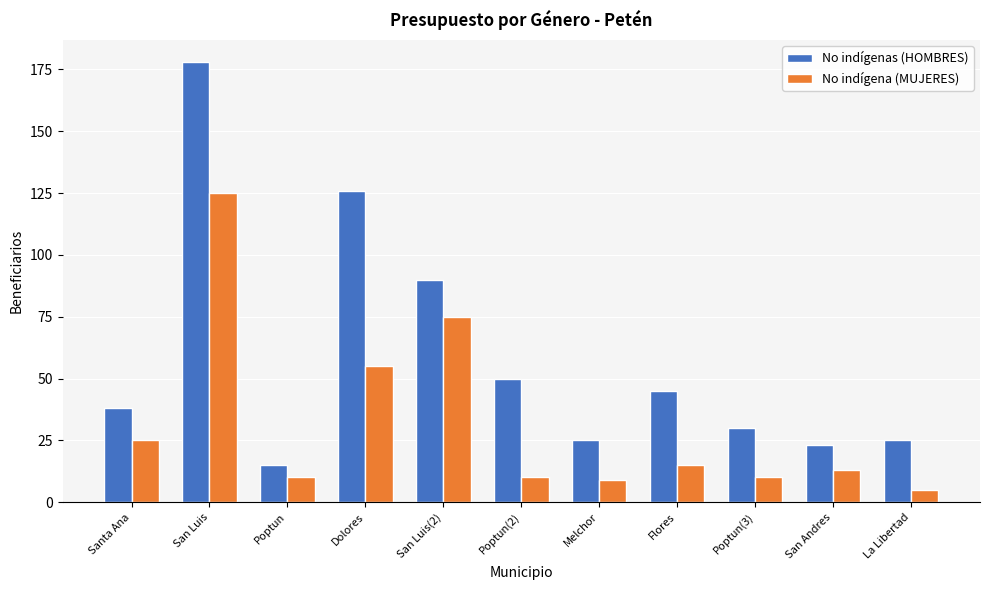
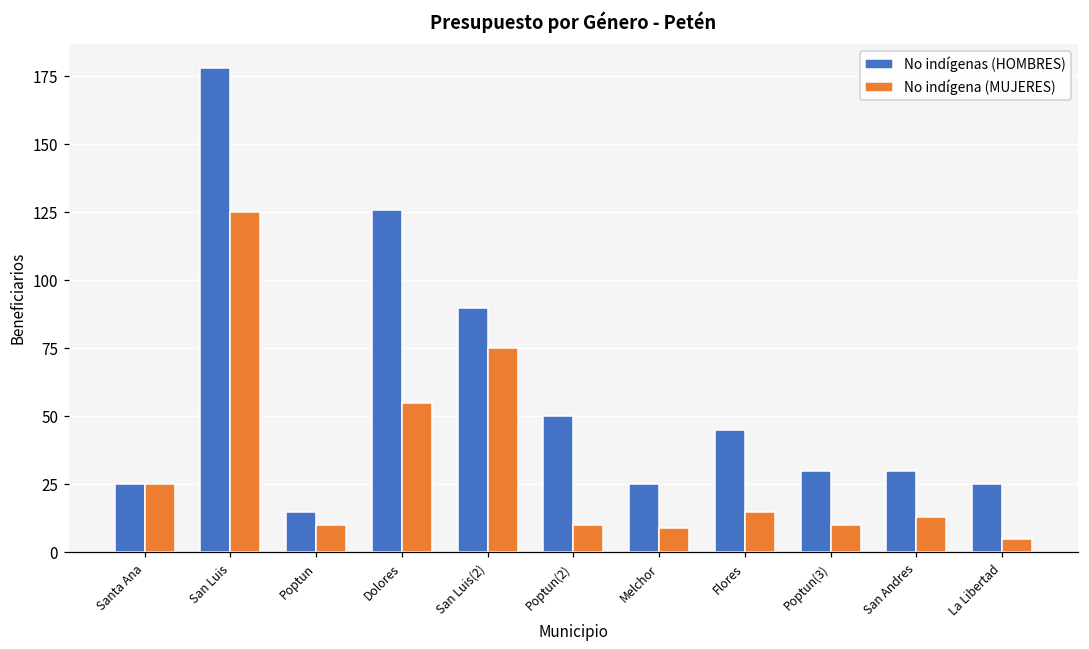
No indígenas (HOMBRES), Santa Ana: 38 -> 25
No indígenas (HOMBRES), San Andres: 23 -> 30
